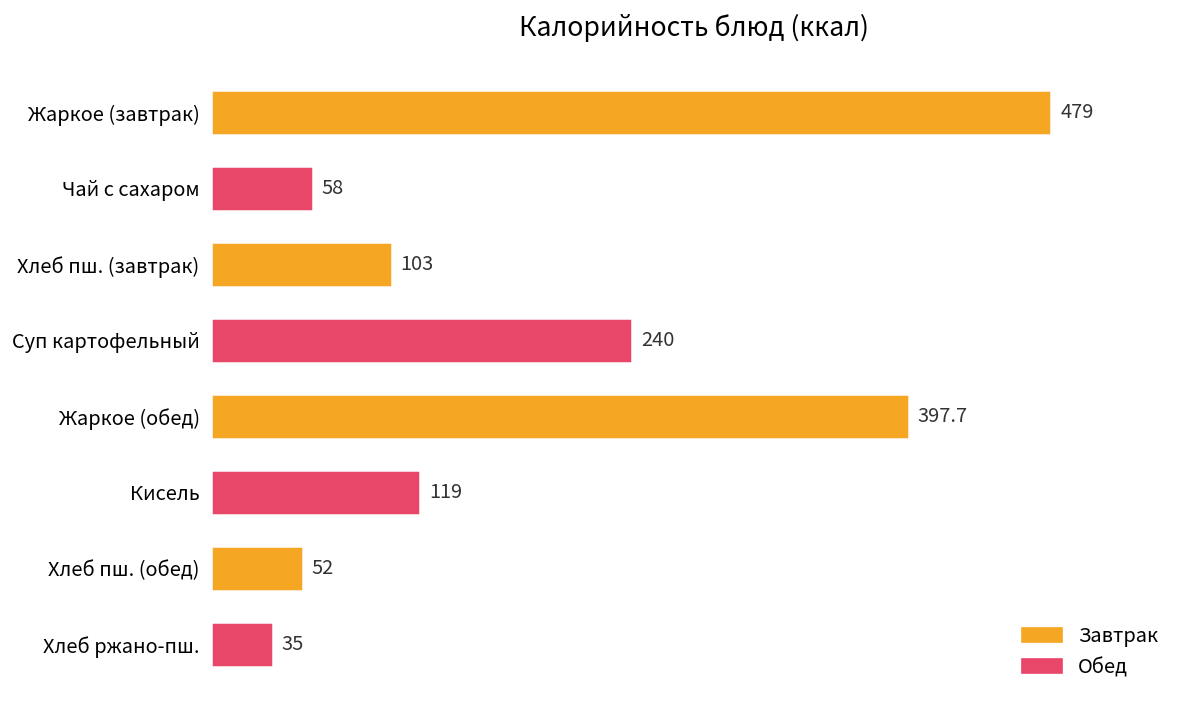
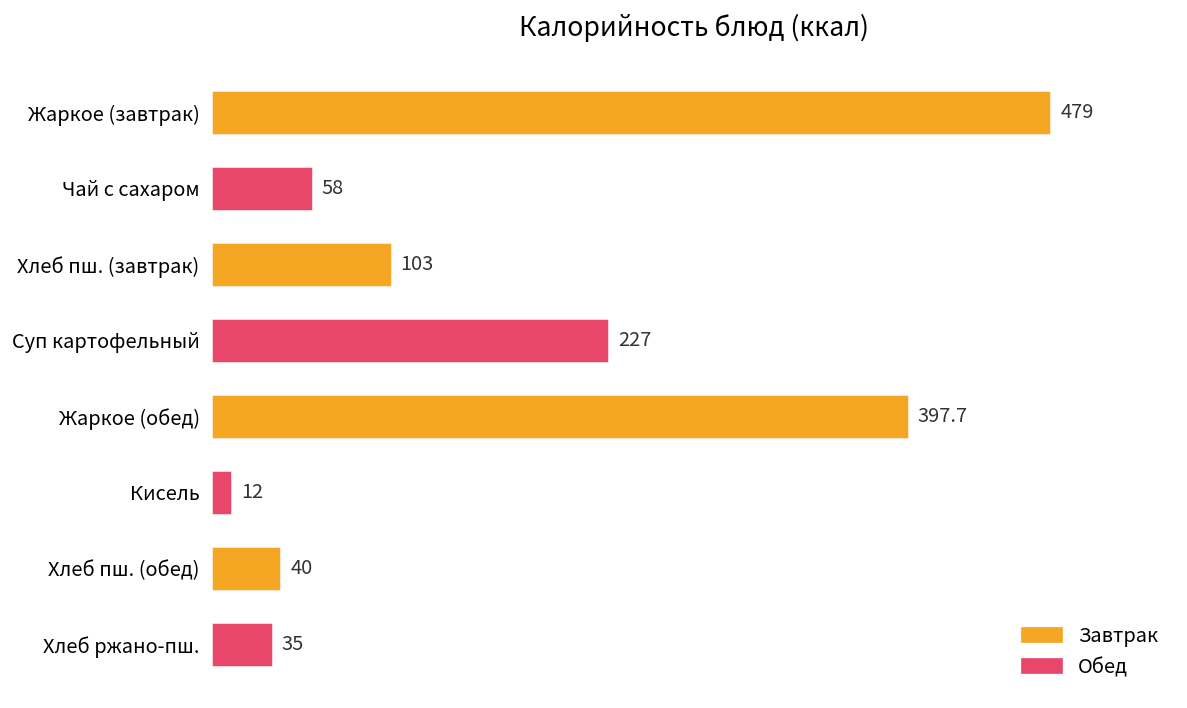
Суп картофельный: 240 -> 227
Кисель: 119 -> 12
Хлеб пш. (обед): 52 -> 40
